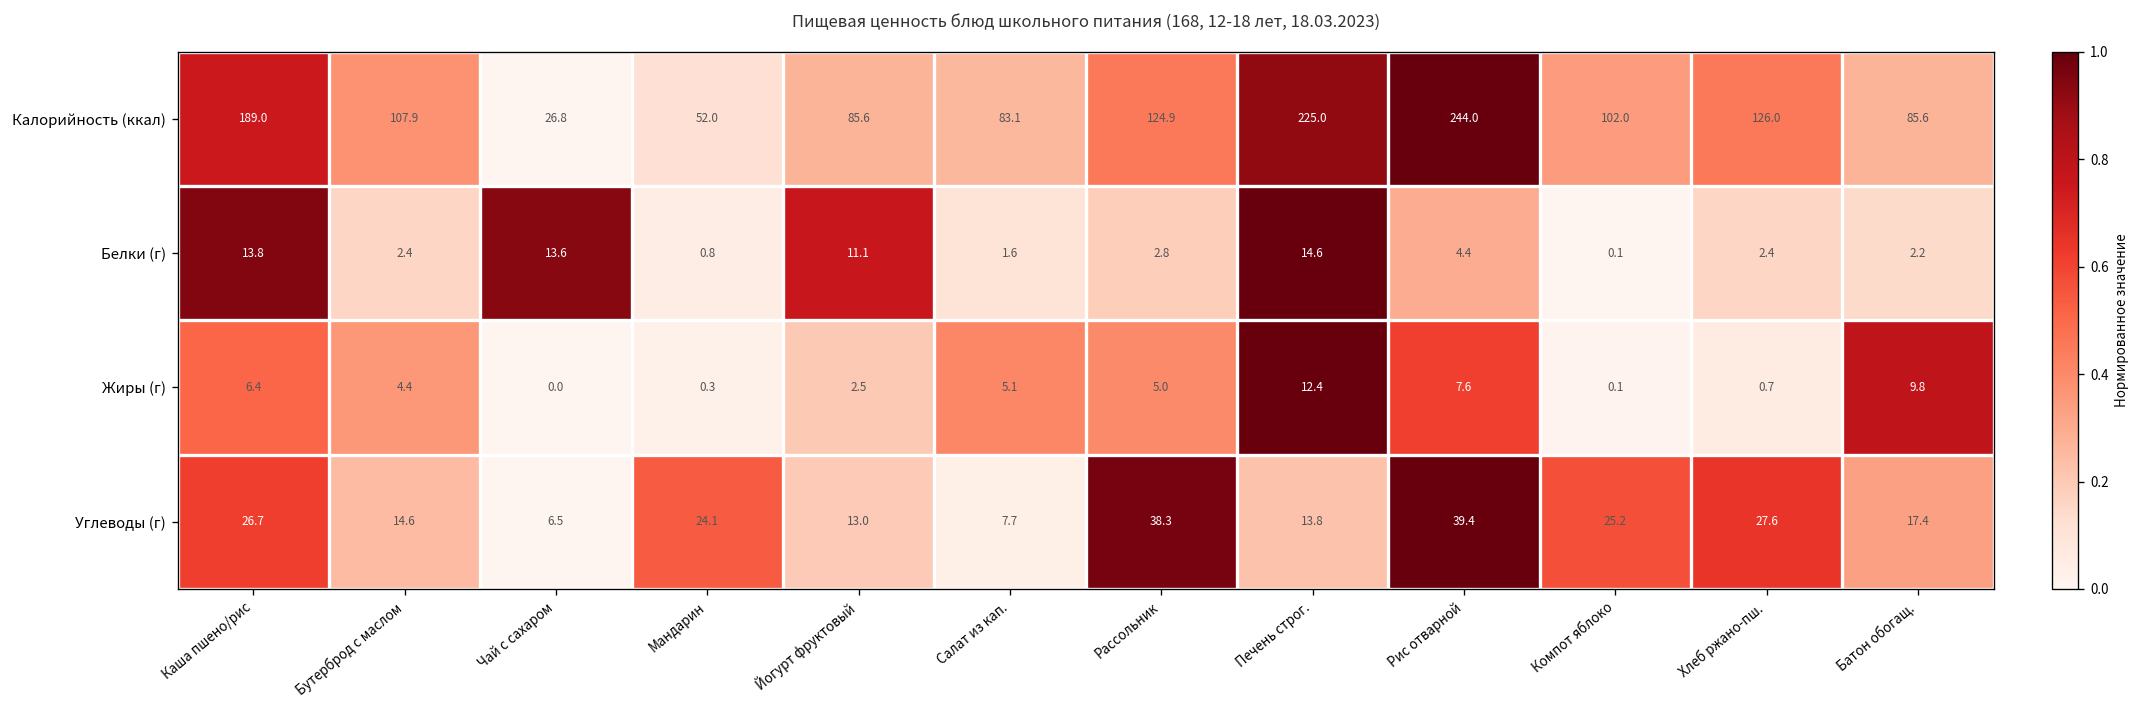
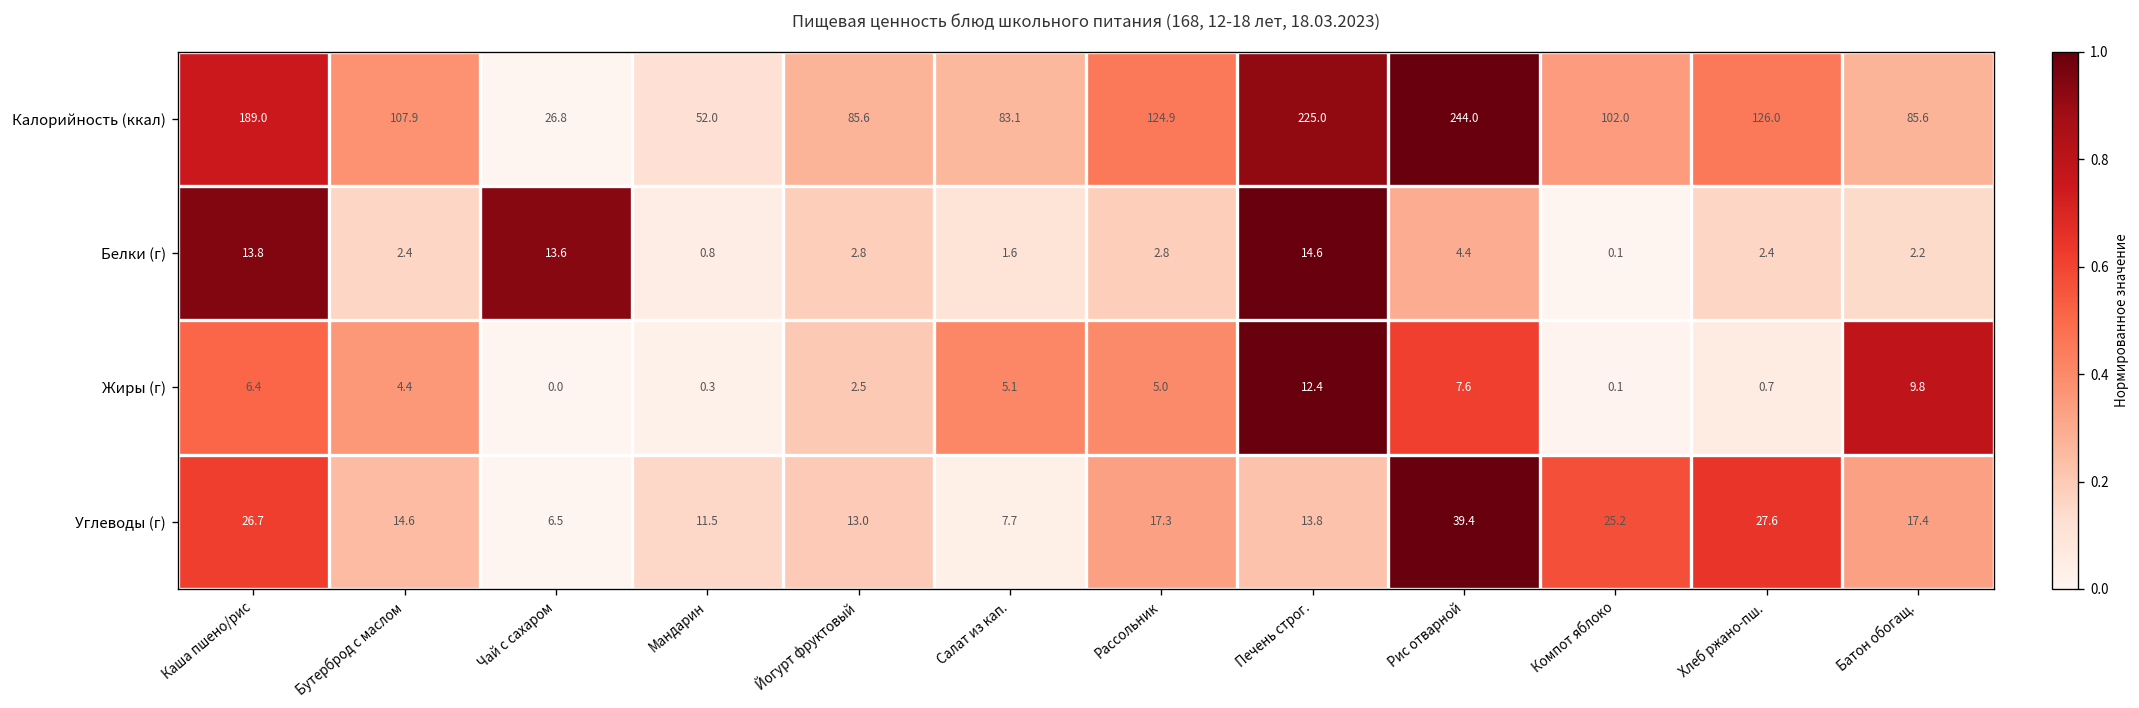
Белки (г), Йогурт фруктовый: 11.1 -> 2.8
Углеводы (г), Мандарин: 24.1 -> 11.5
Углеводы (г), Рассольник: 38.3 -> 17.3
